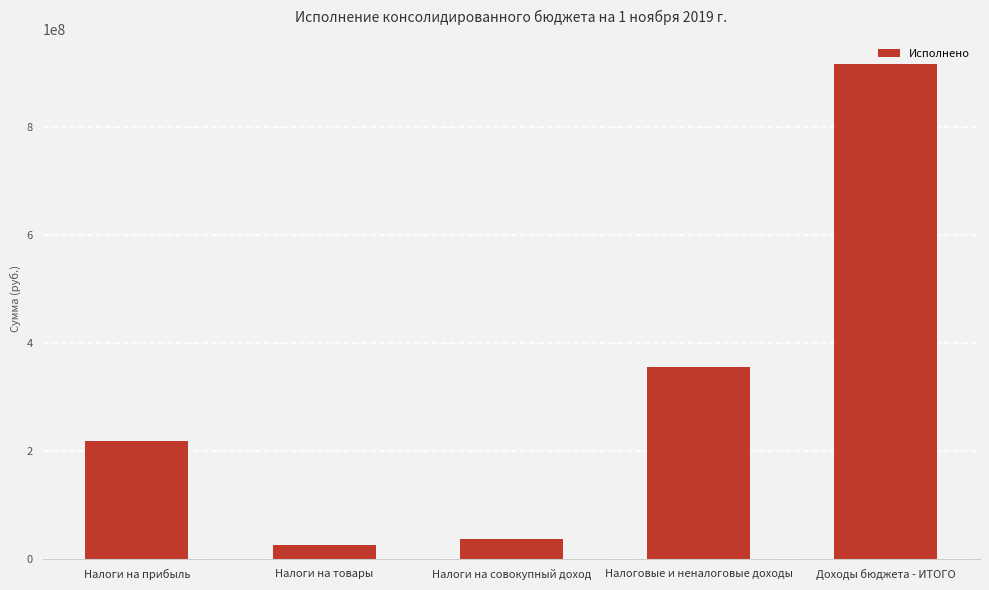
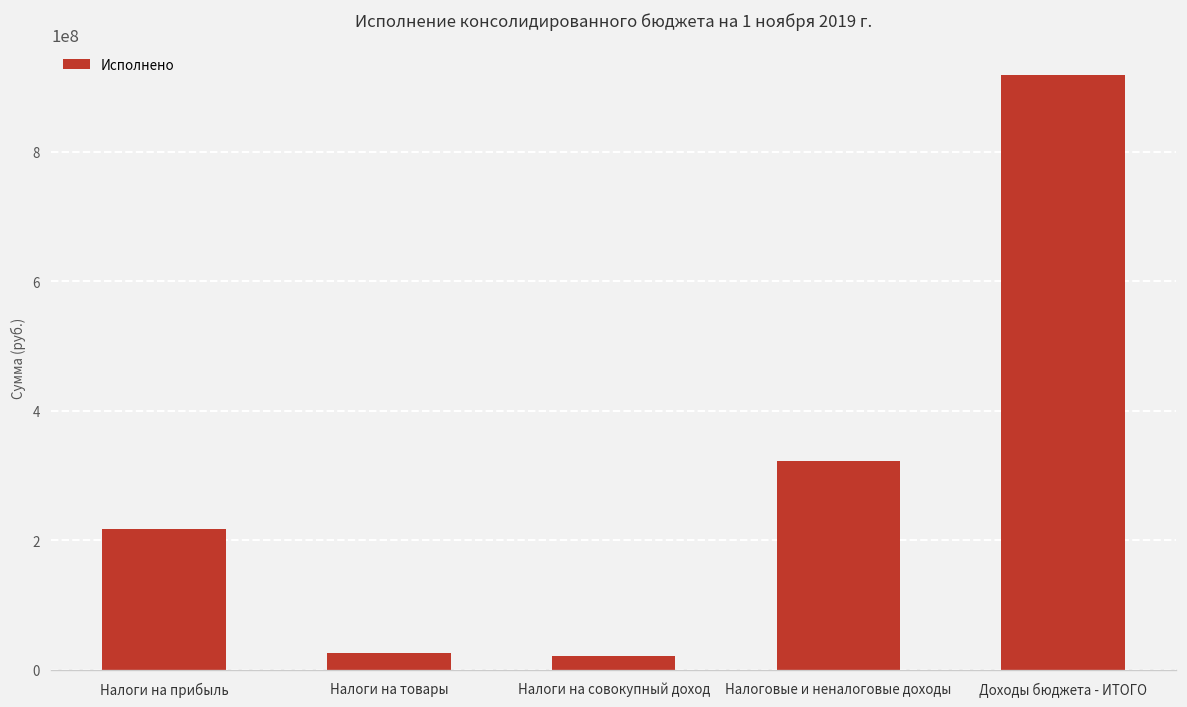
Налоги на совокупный доход: 40000000 -> 20000000
Налоговые и неналоговые доходы: 360000000 -> 320000000
